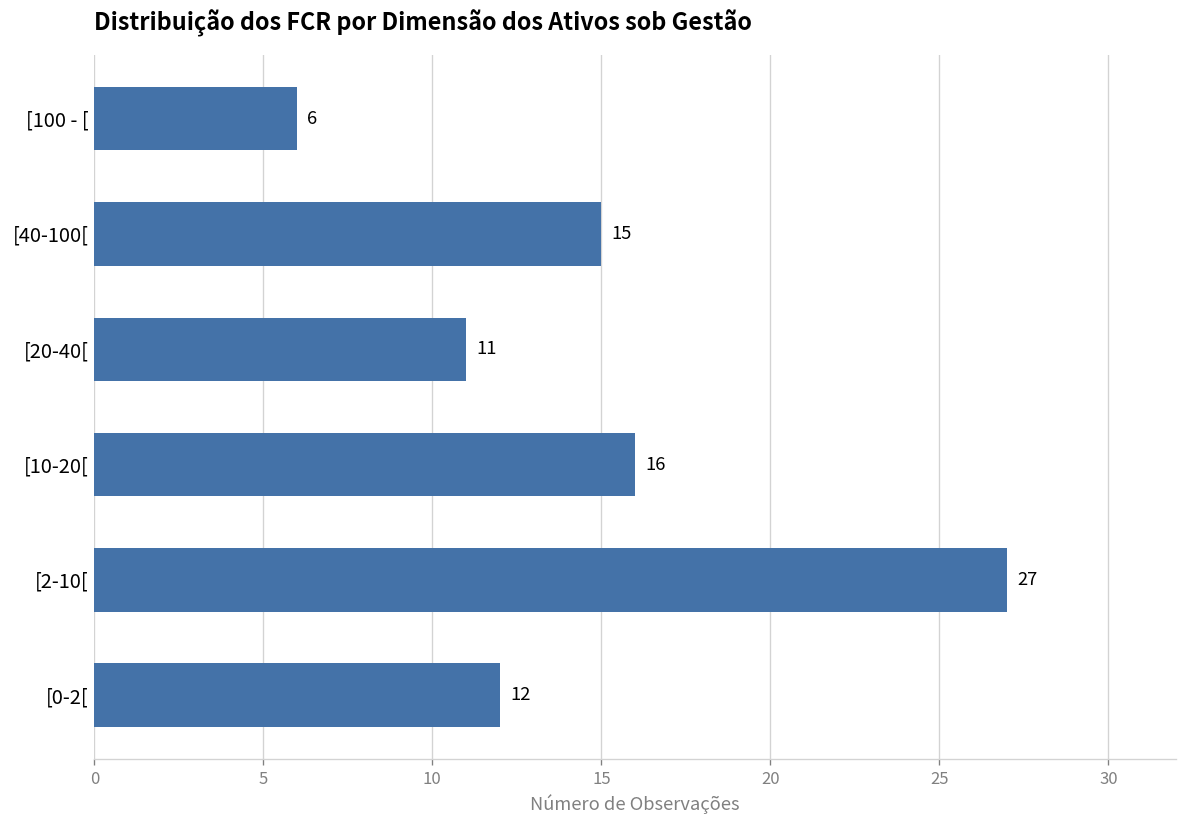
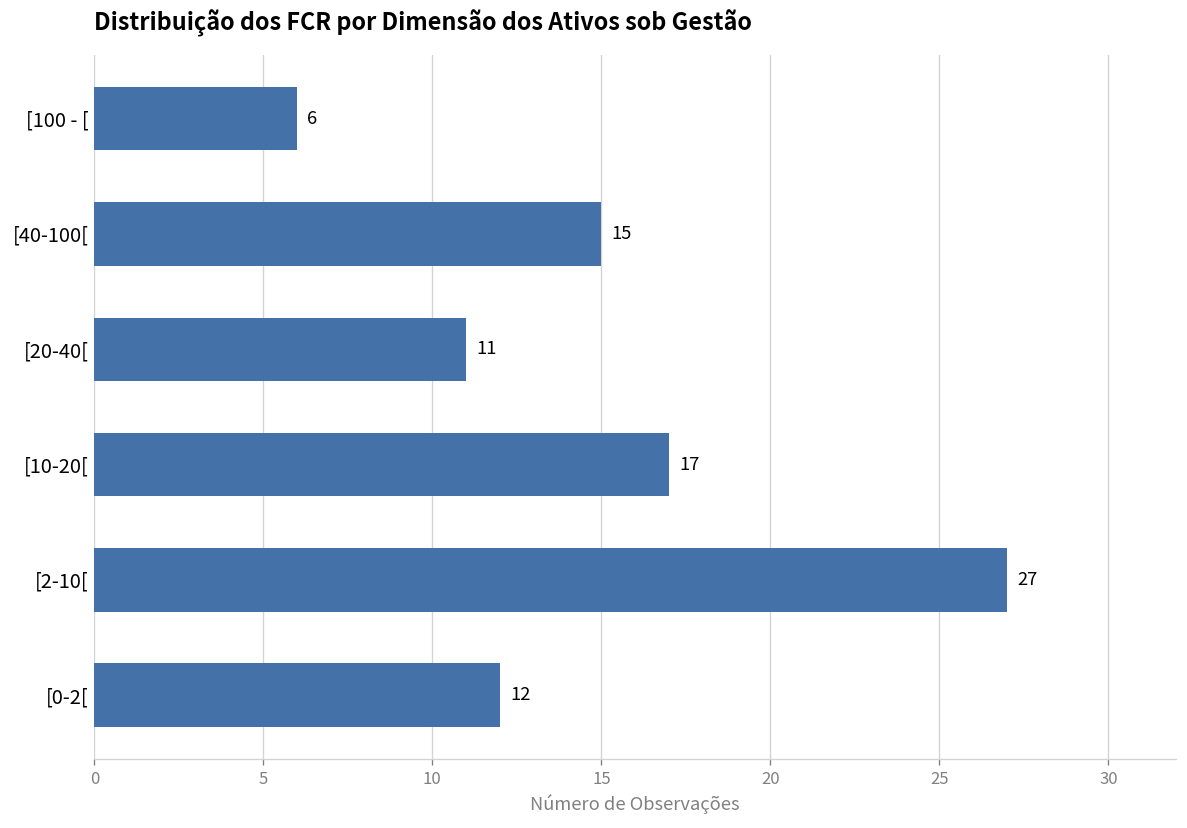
[10-20[: 16 -> 17
